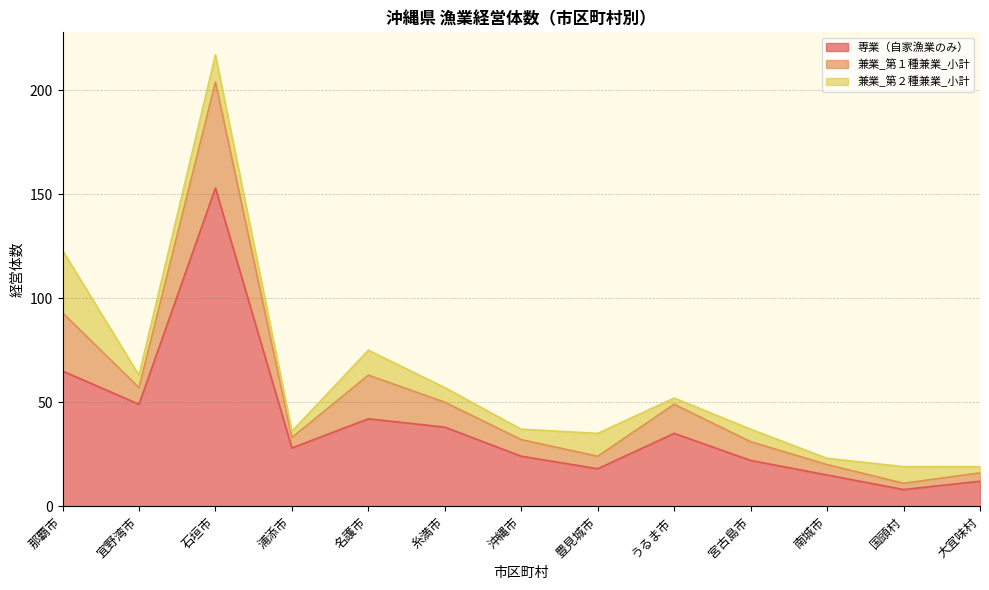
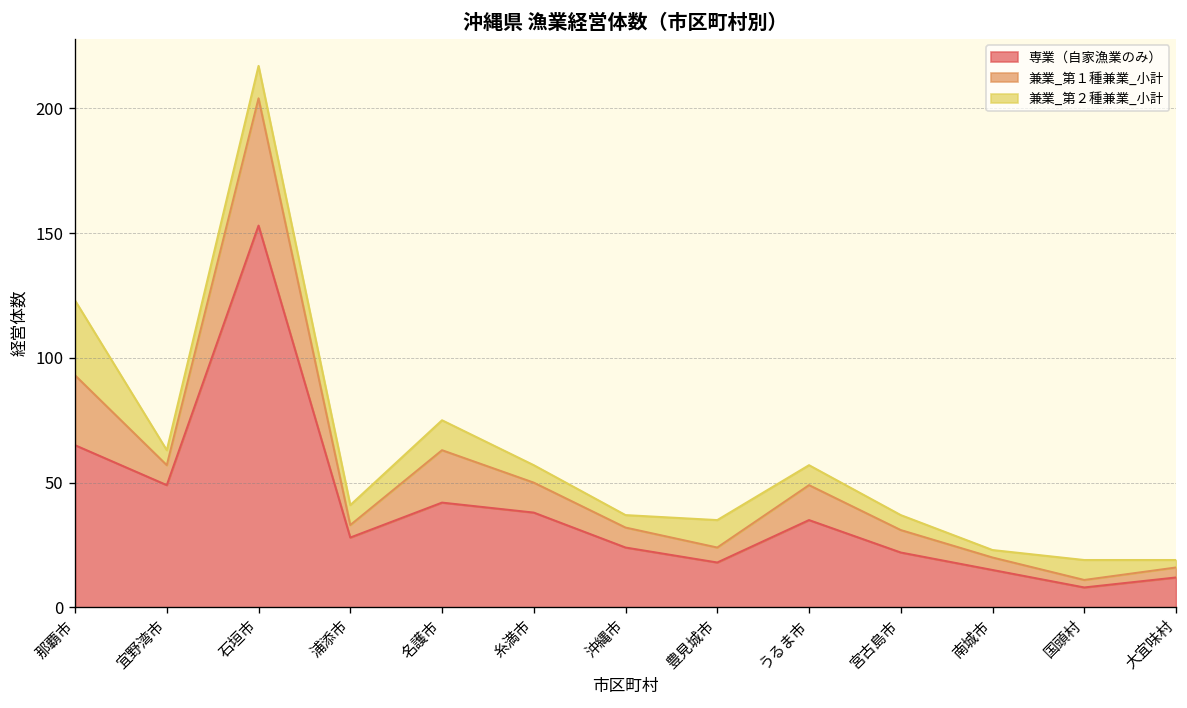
兼業_第２種兼業_小計, 浦添市: 3 -> 8
兼業_第２種兼業_小計, うるま市: 3 -> 8
